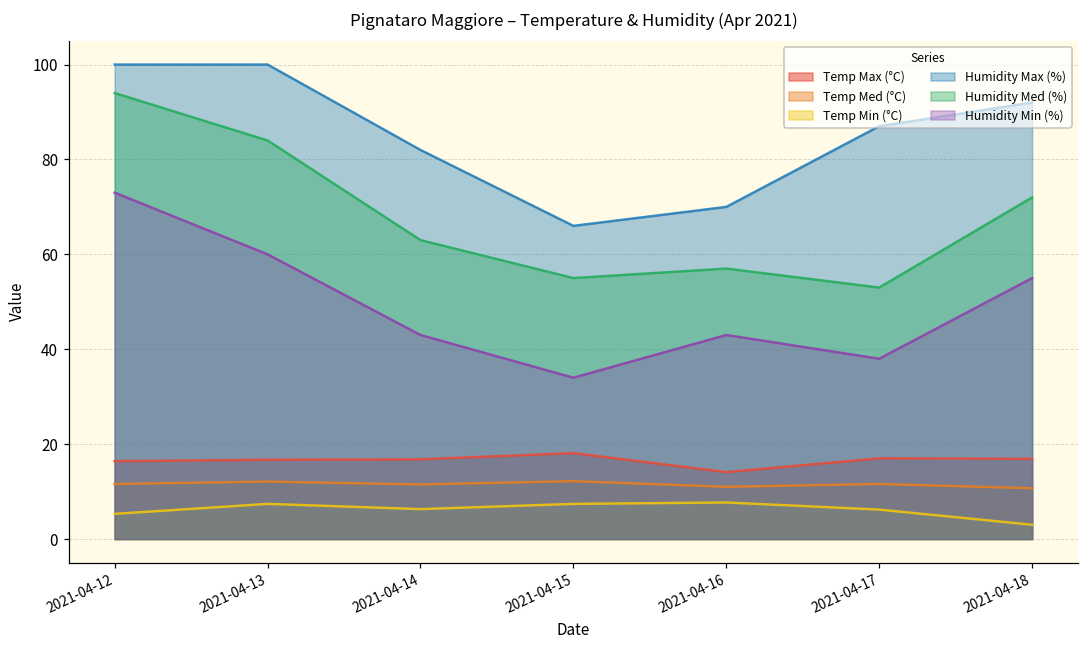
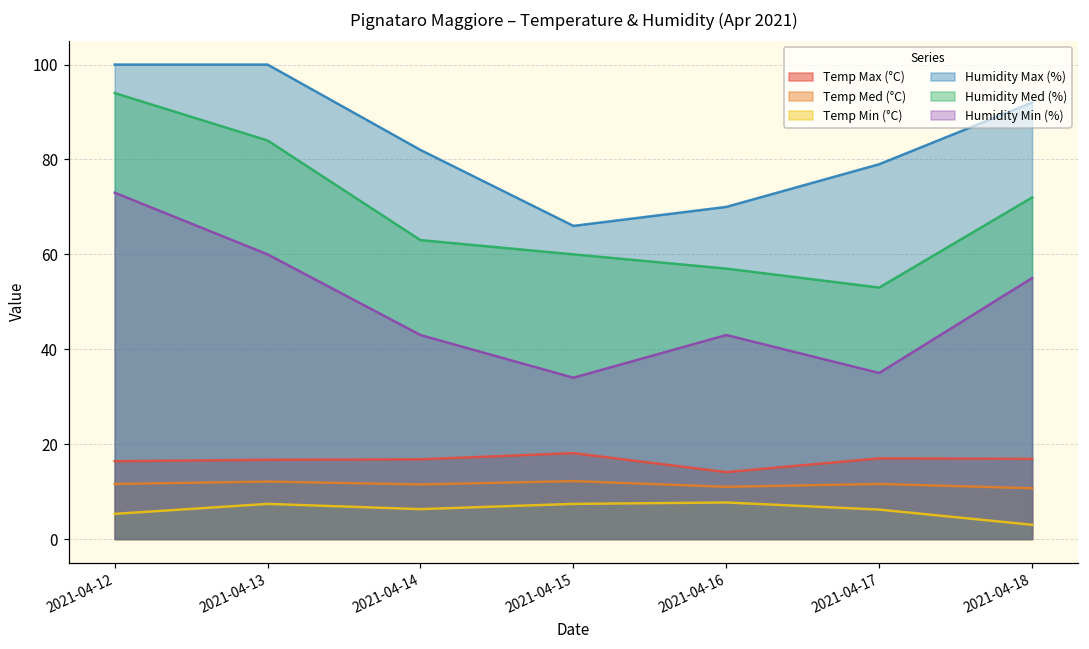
Humidity Med (%), 2021-04-15: 55 -> 60
Humidity Max (%), 2021-04-17: 87 -> 79
Humidity Min (%), 2021-04-17: 38 -> 35
